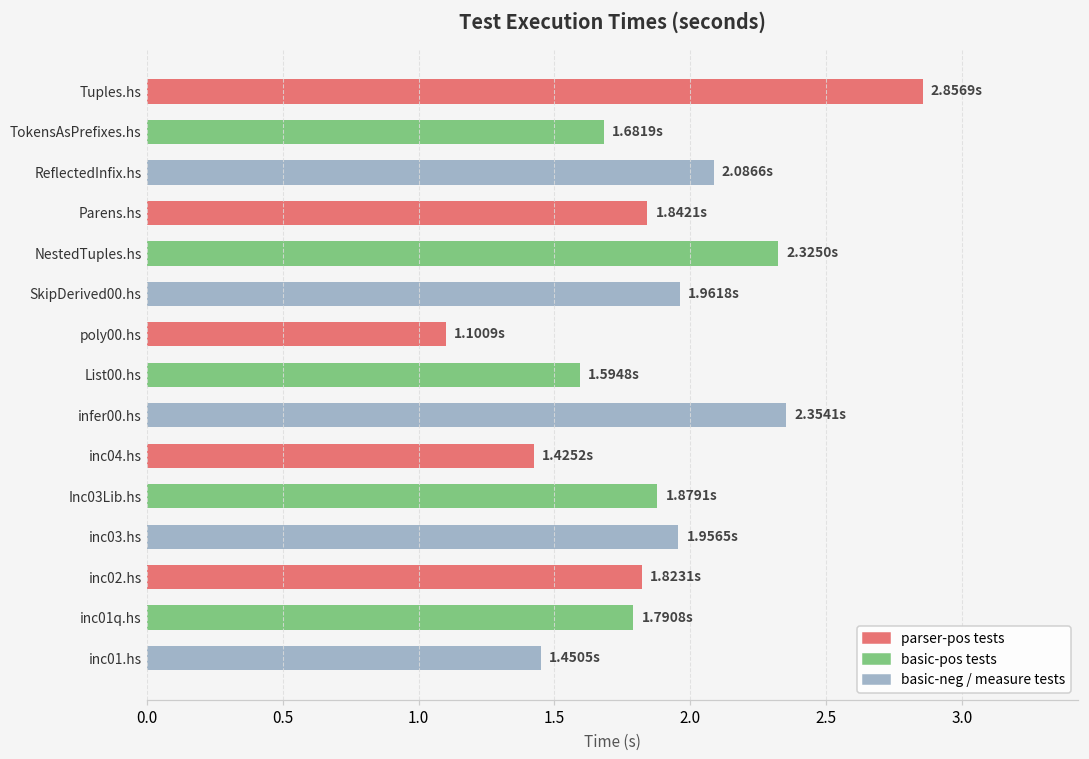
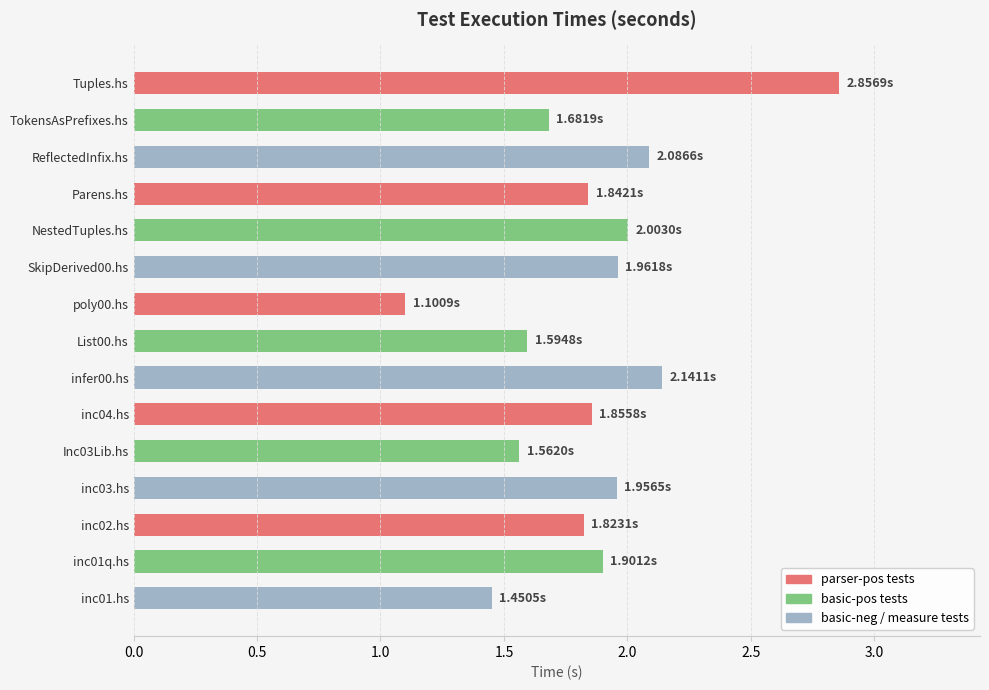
NestedTuples.hs: 2.3250s -> 2.0030s
infer00.hs: 2.3541s -> 2.1411s
inc04.hs: 1.4252s -> 1.8558s
Inc03Lib.hs: 1.8791s -> 1.5620s
inc01q.hs: 1.7908s -> 1.9012s
